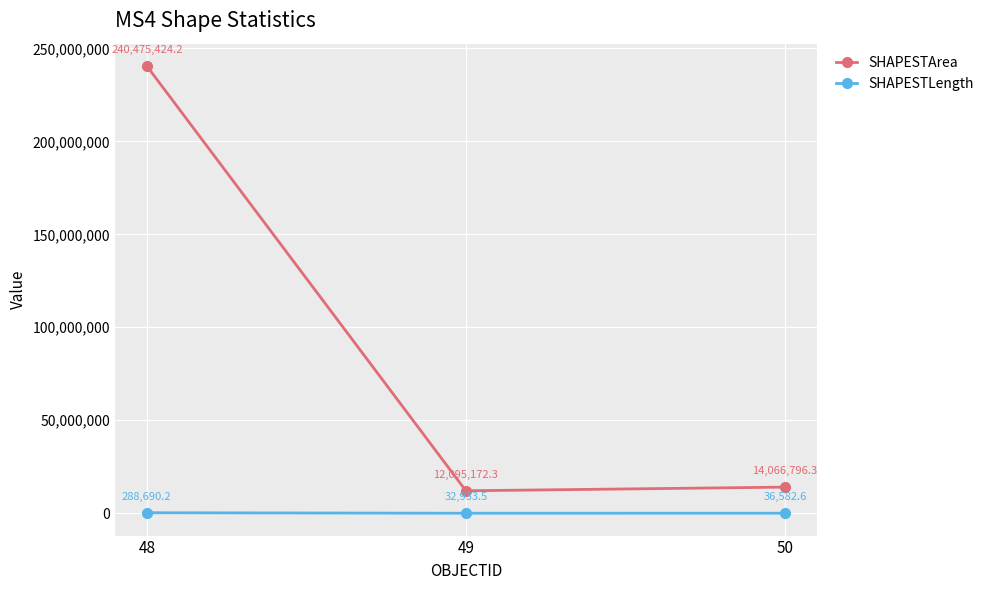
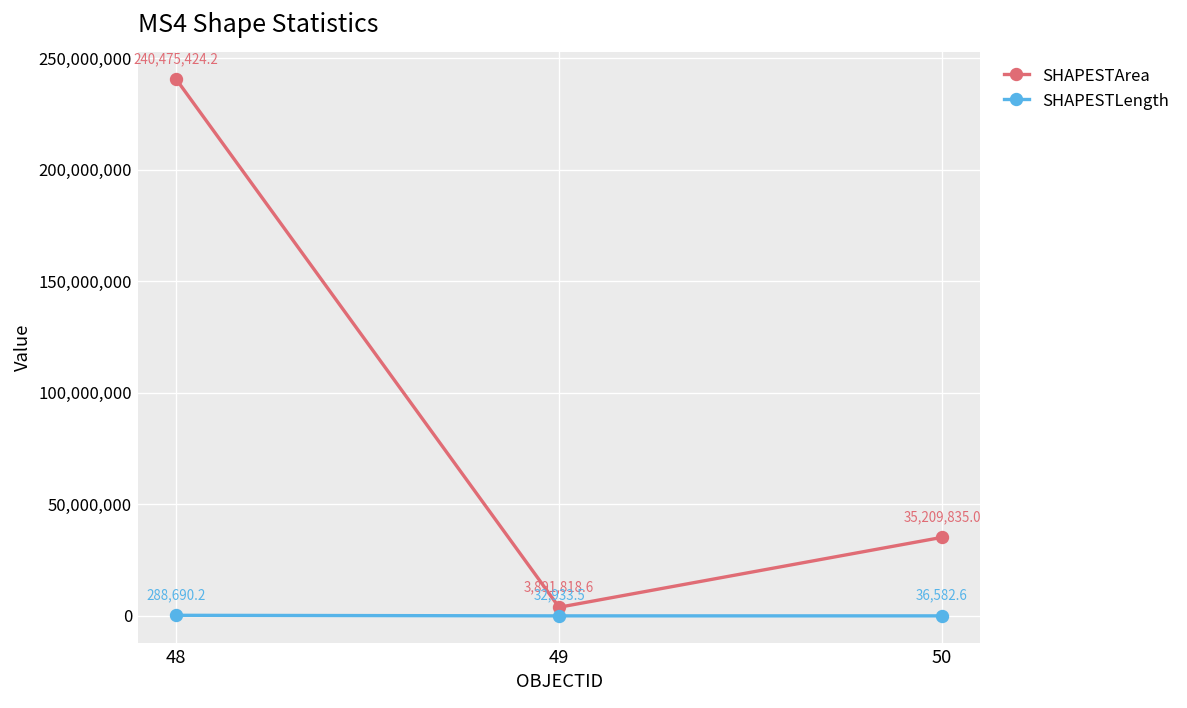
SHAPESTArea, 49: 12,095,172.3 -> 3,891,818.6
SHAPESTArea, 50: 14,066,796.3 -> 35,209,835.0
